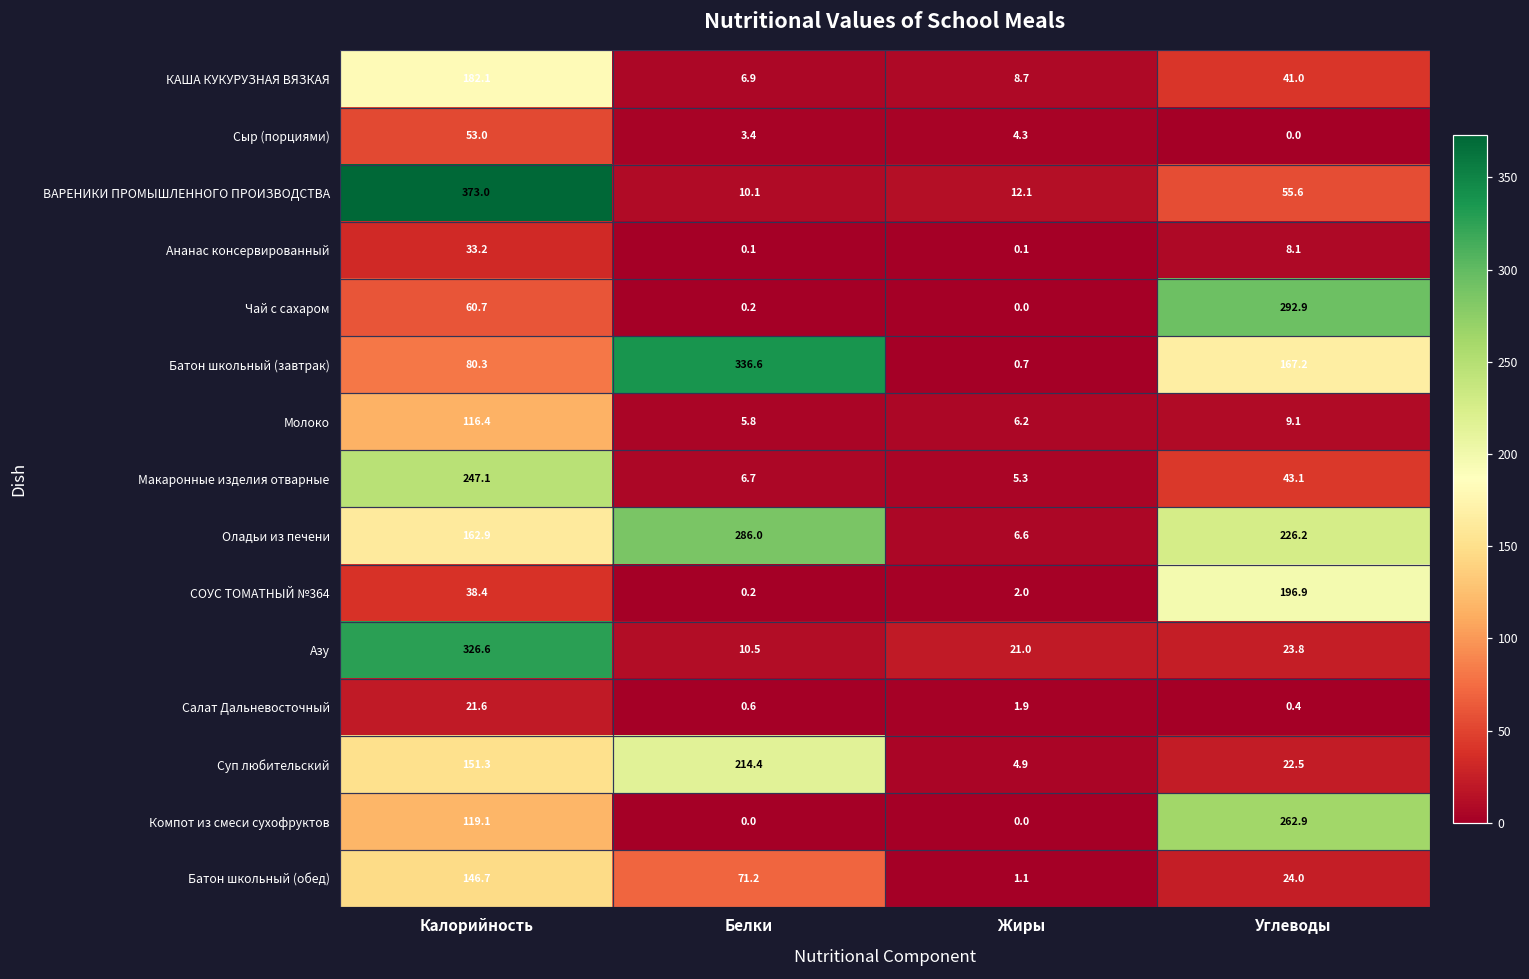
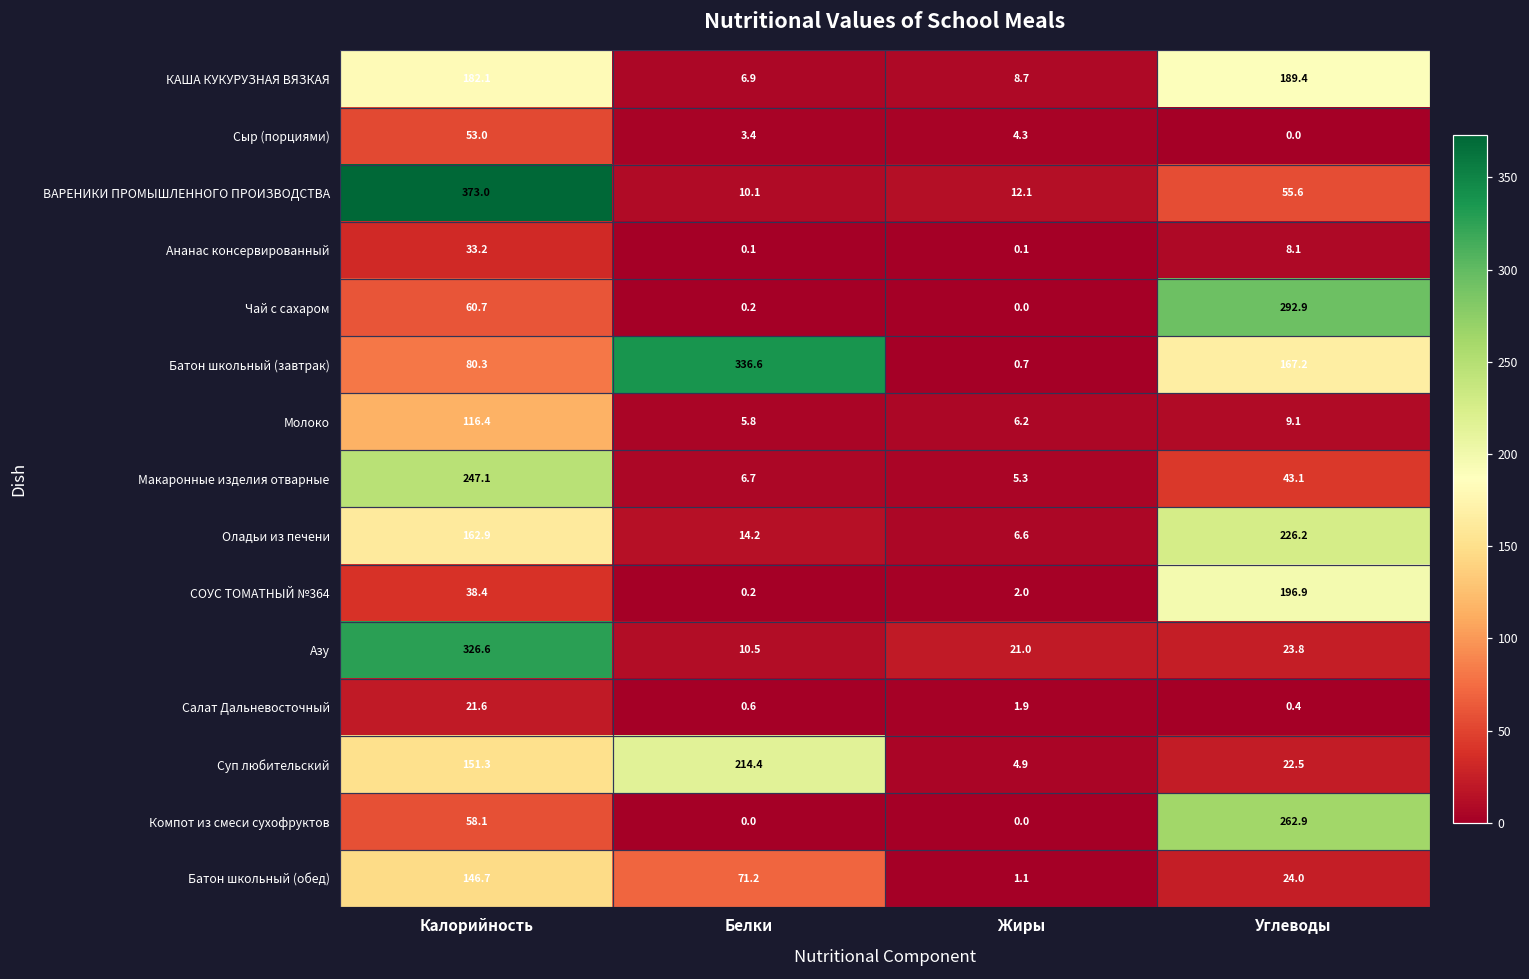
КАША КУКУРУЗНАЯ ВЯЗКАЯ, Углеводы: 41.0 -> 189.4
Оладьи из печени, Белки: 286.0 -> 14.2
Компот из смеси сухофруктов, Калорийность: 119.1 -> 58.1
